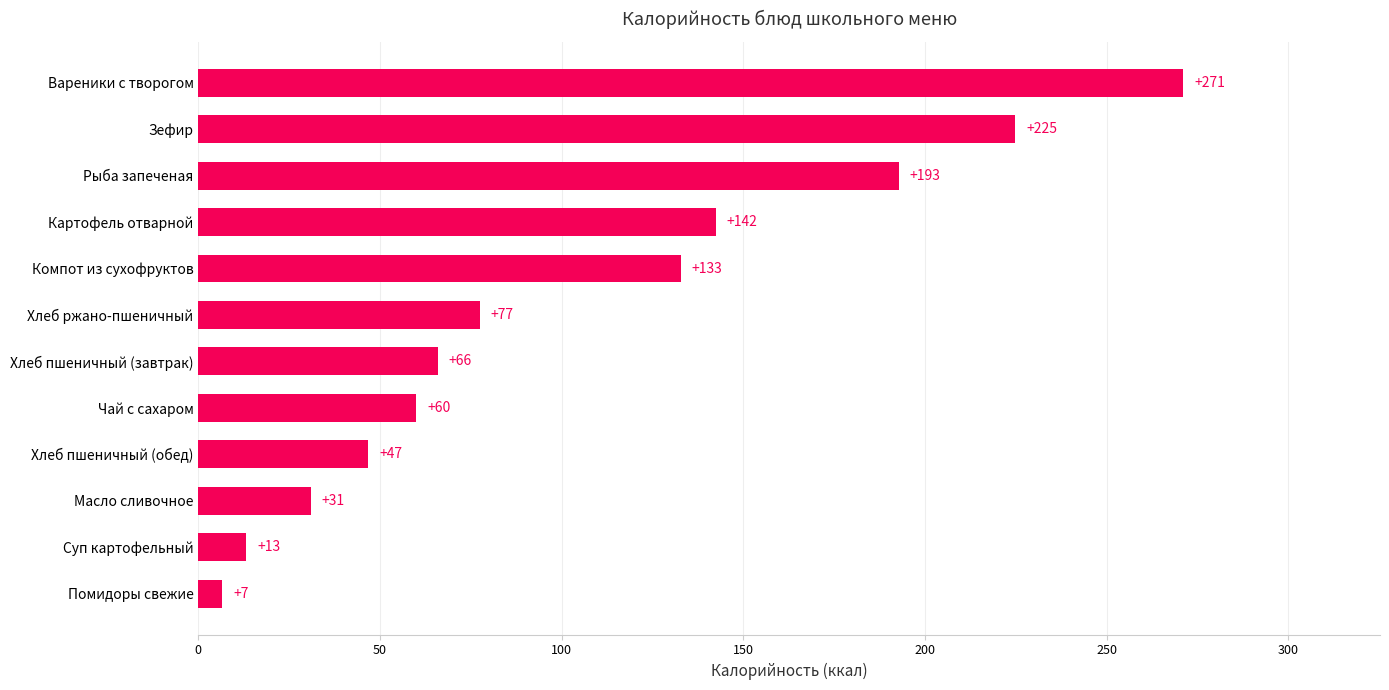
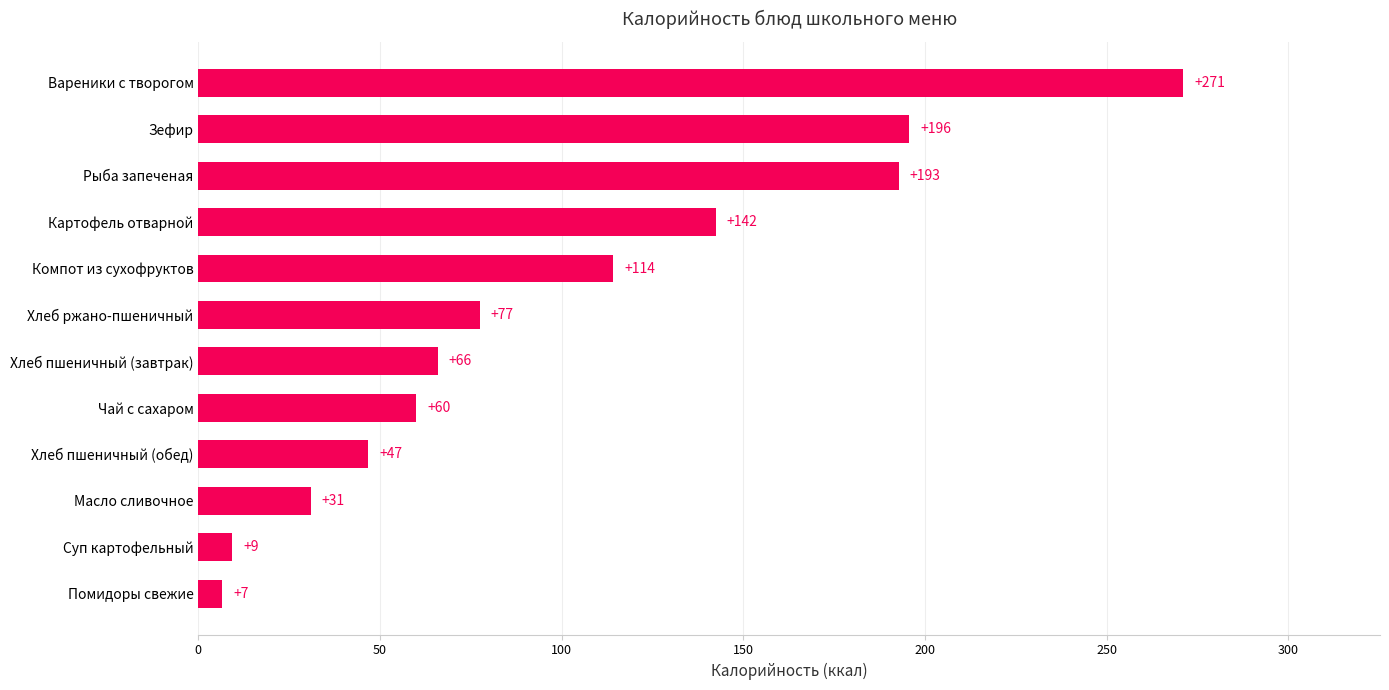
Зефир: +225 -> +196
Компот из сухофруктов: +133 -> +114
Суп картофельный: +13 -> +9
